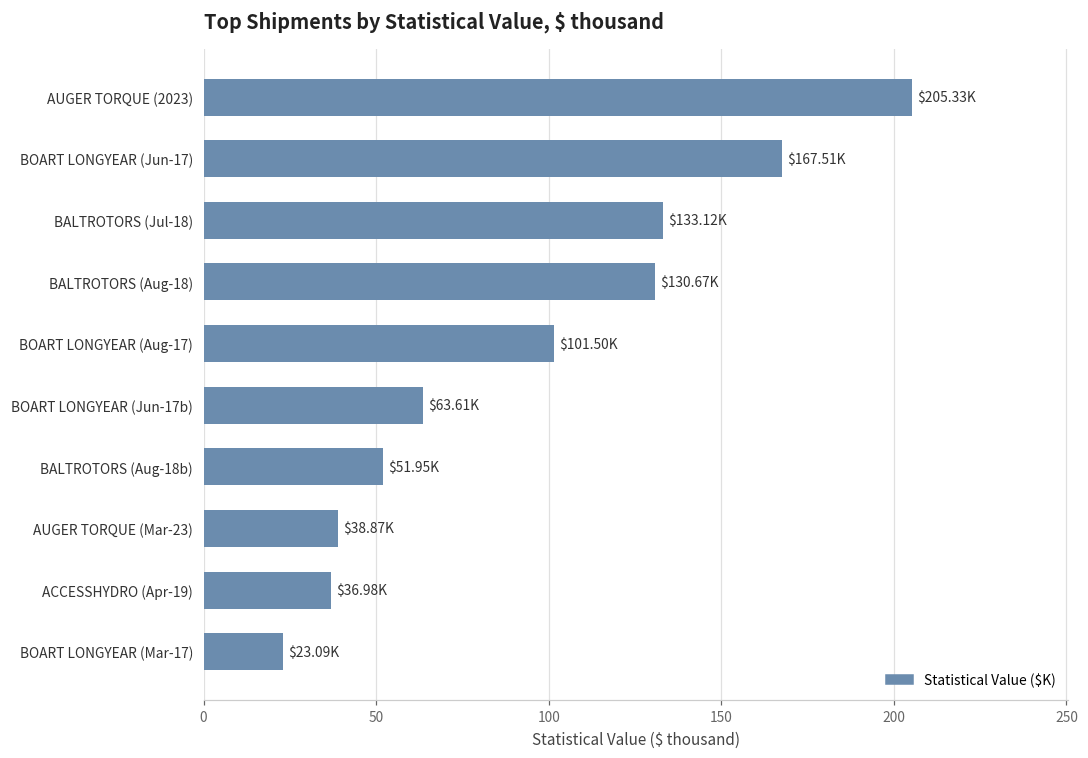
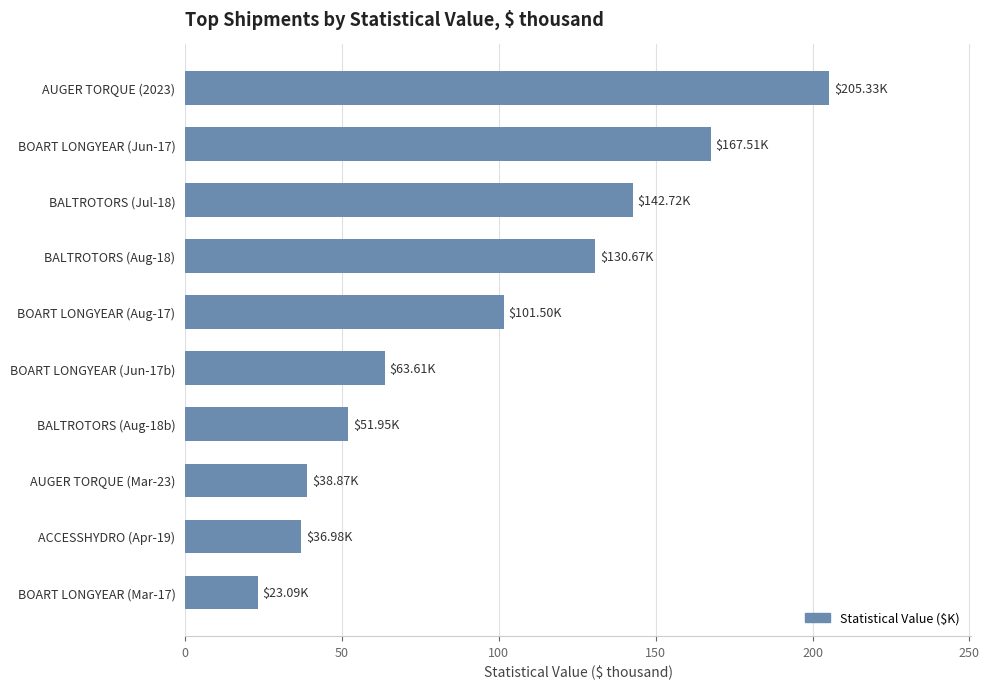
BALTROTORS (Jul-18): $133.12K -> $142.72K
